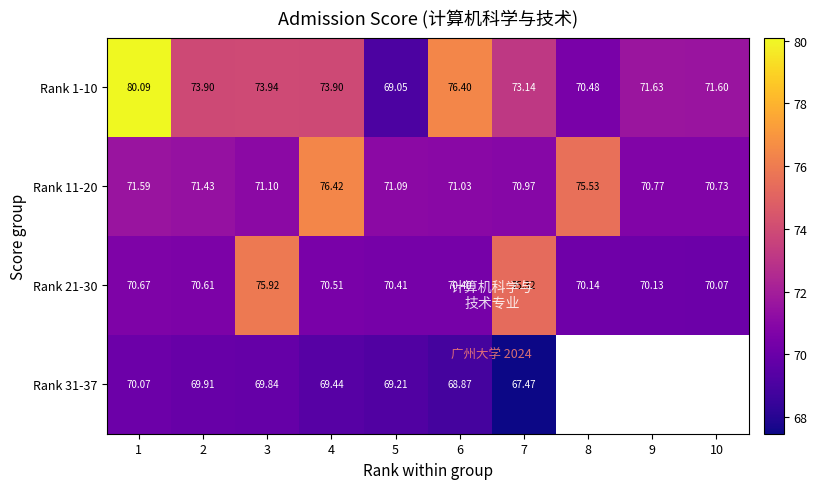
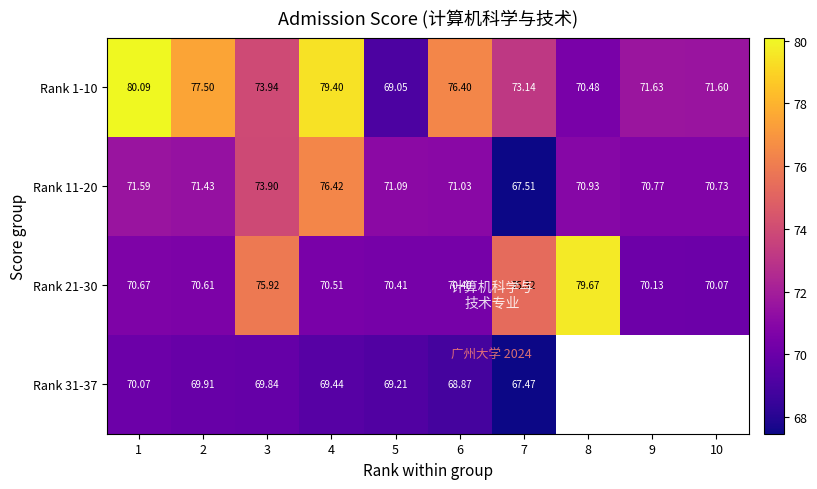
Rank 1-10, 2: 73.90 -> 77.50
Rank 1-10, 4: 73.90 -> 79.40
Rank 11-20, 3: 71.10 -> 73.90
Rank 11-20, 7: 70.97 -> 67.51
Rank 11-20, 8: 75.53 -> 70.93
Rank 21-30, 8: 70.14 -> 79.67
